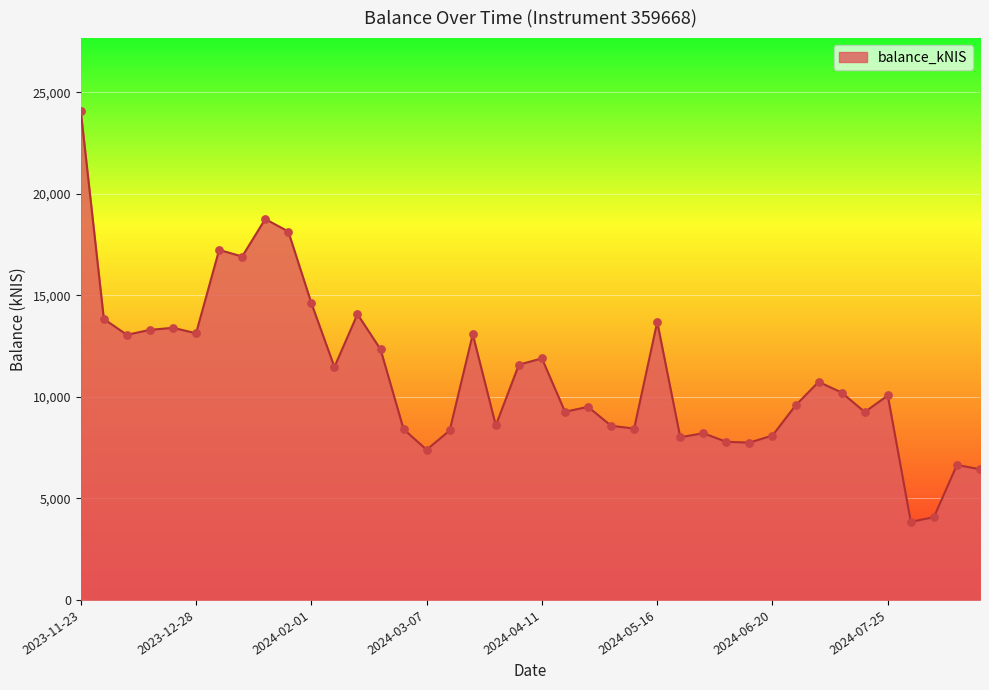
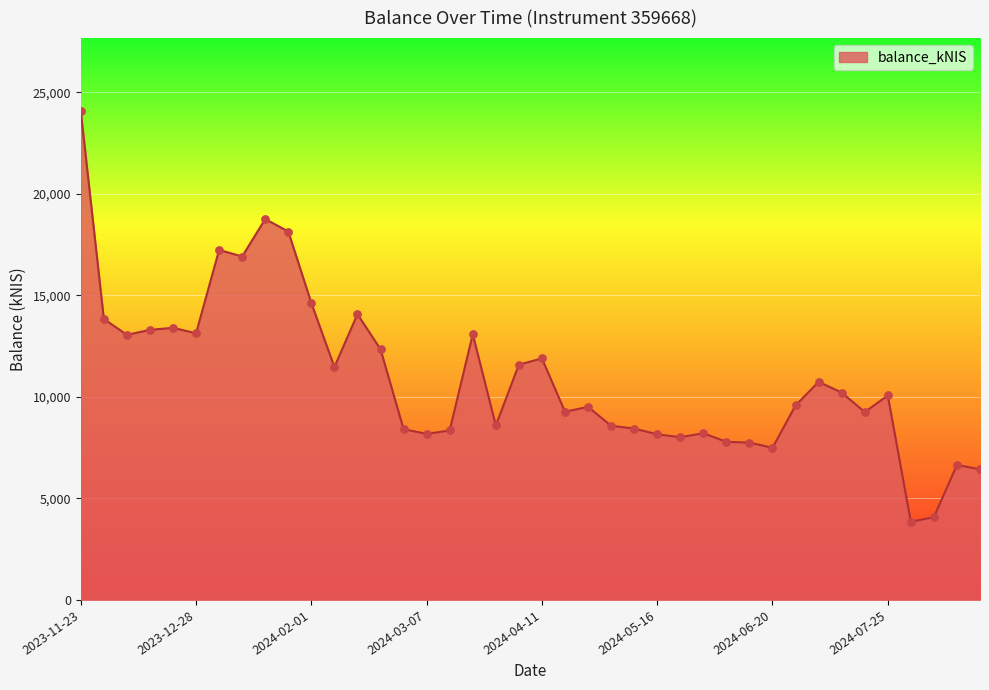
2024-03-07: 7,400 -> 8,200
2024-05-16: 13,700 -> 8,200
2024-06-20: 8,100 -> 7,500
